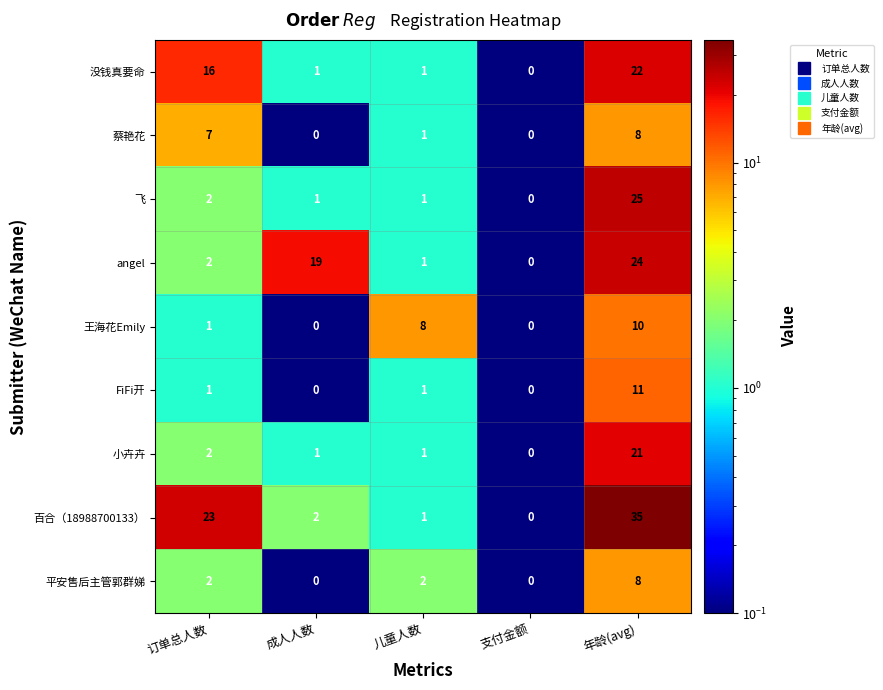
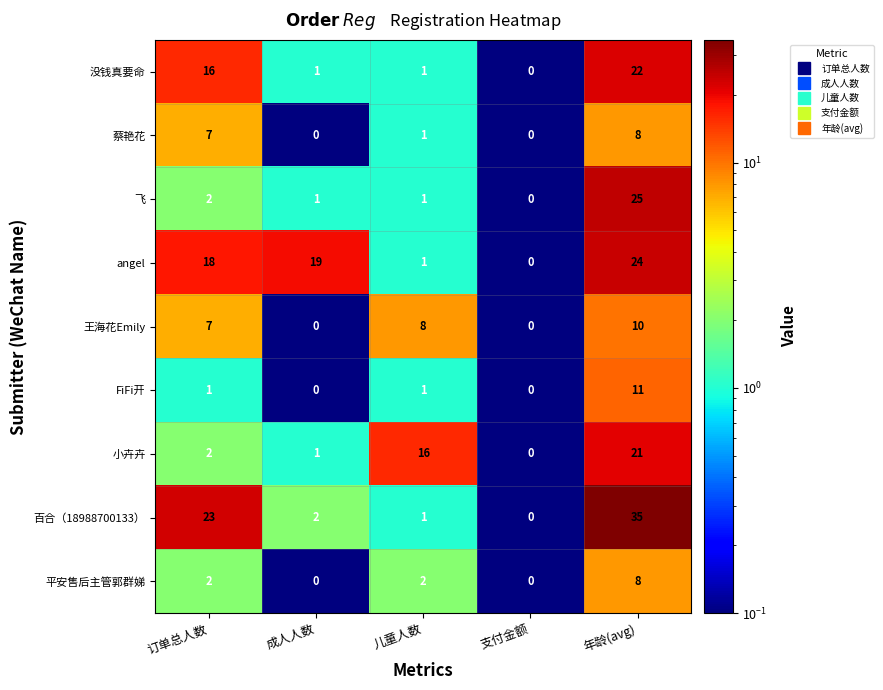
angel, 订单总人数: 2 -> 18
王海花Emily, 订单总人数: 1 -> 7
小卉卉, 儿童人数: 1 -> 16
